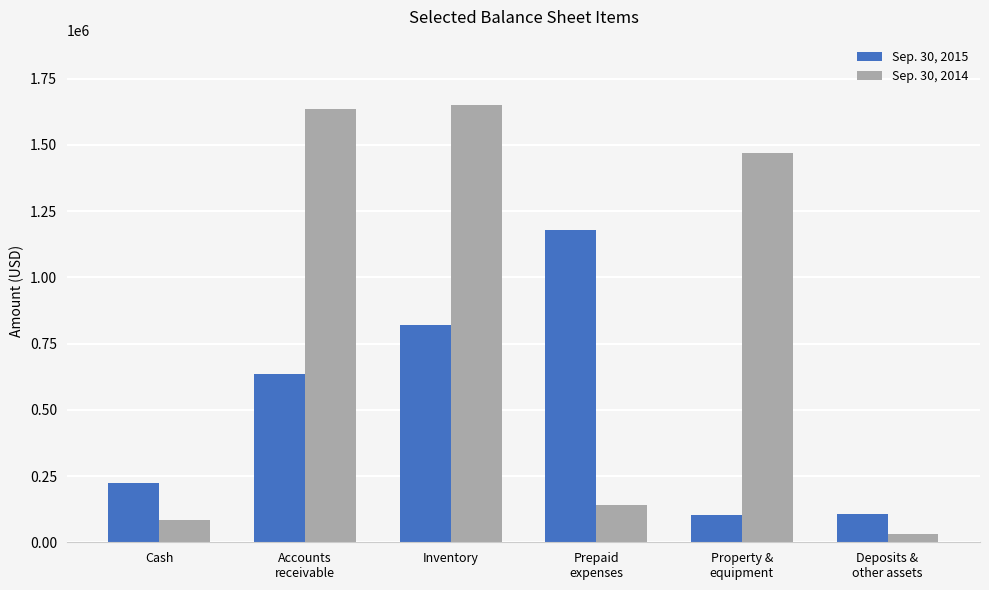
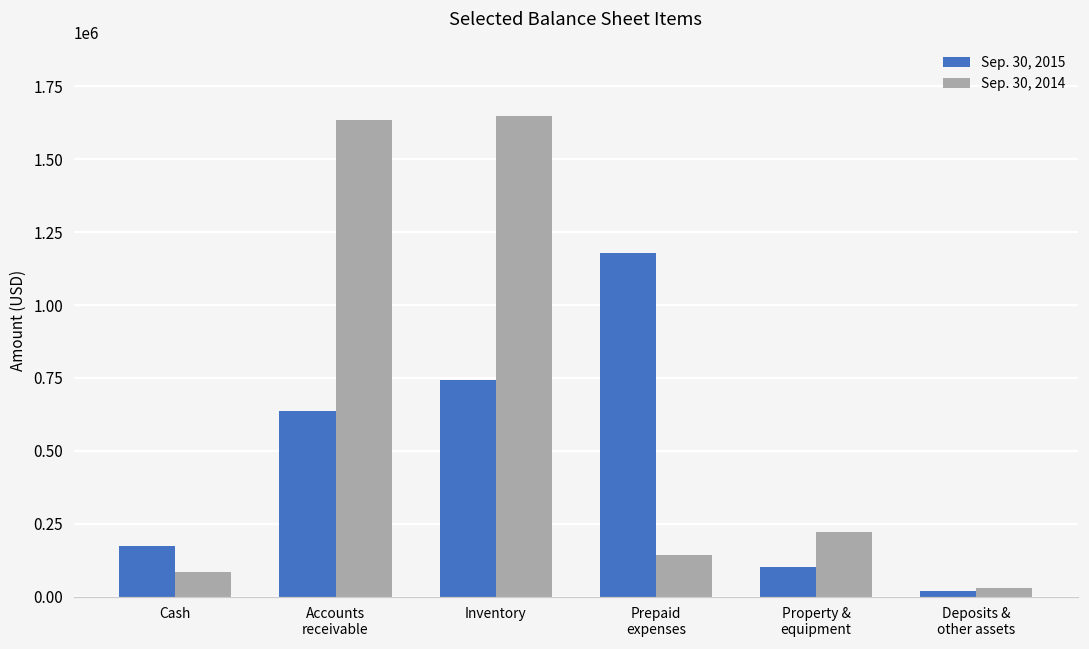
Sep. 30, 2015, Cash: 220000 -> 170000
Sep. 30, 2015, Inventory: 820000 -> 740000
Sep. 30, 2014, Property & equipment: 1470000 -> 220000
Sep. 30, 2015, Deposits & other assets: 110000 -> 20000
